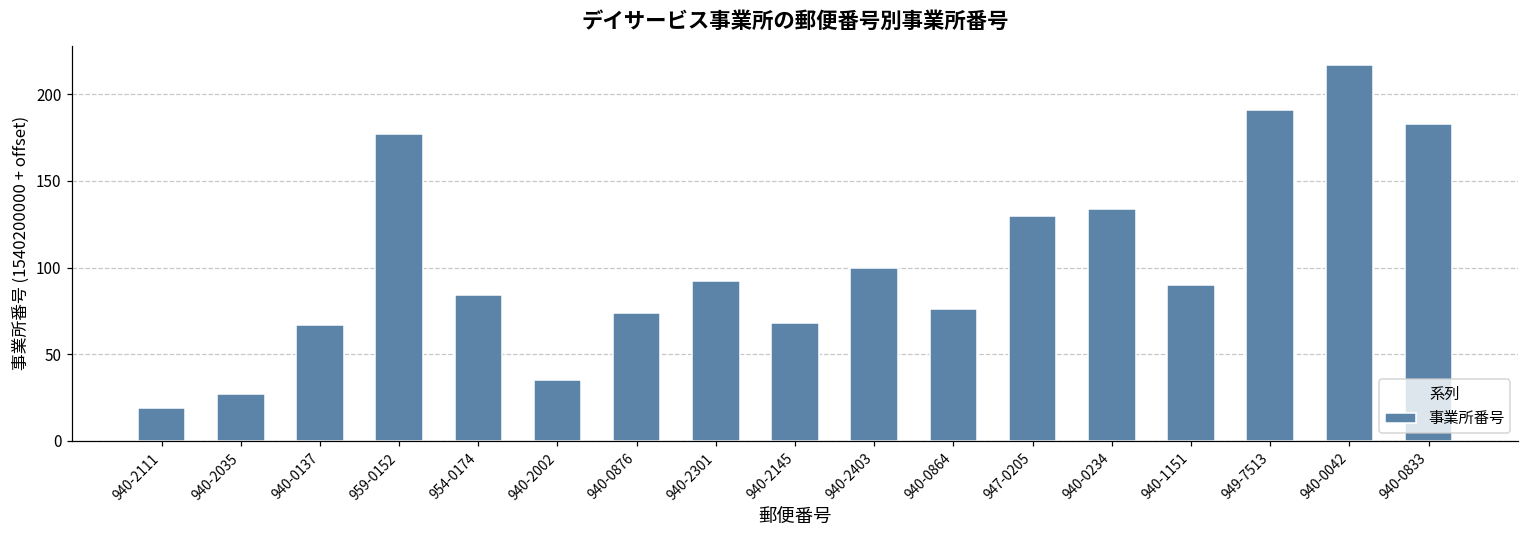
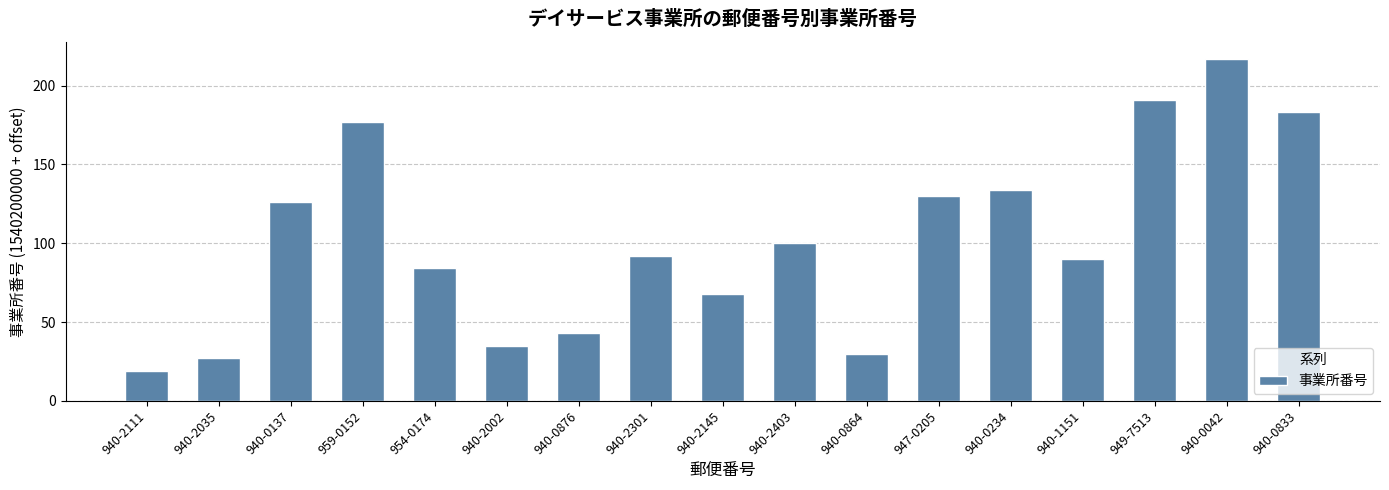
940-0137: 67 -> 126
940-0876: 74 -> 43
940-0864: 76 -> 30
